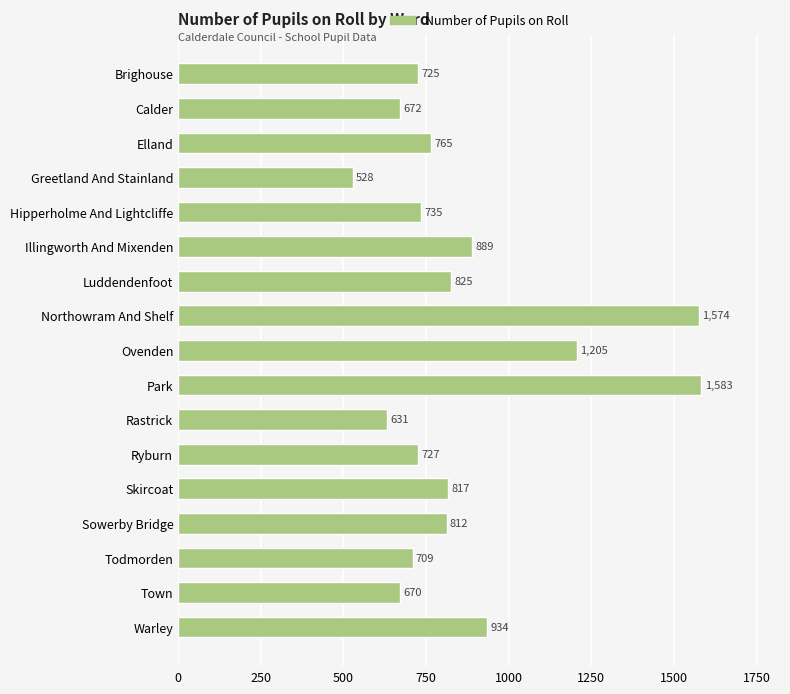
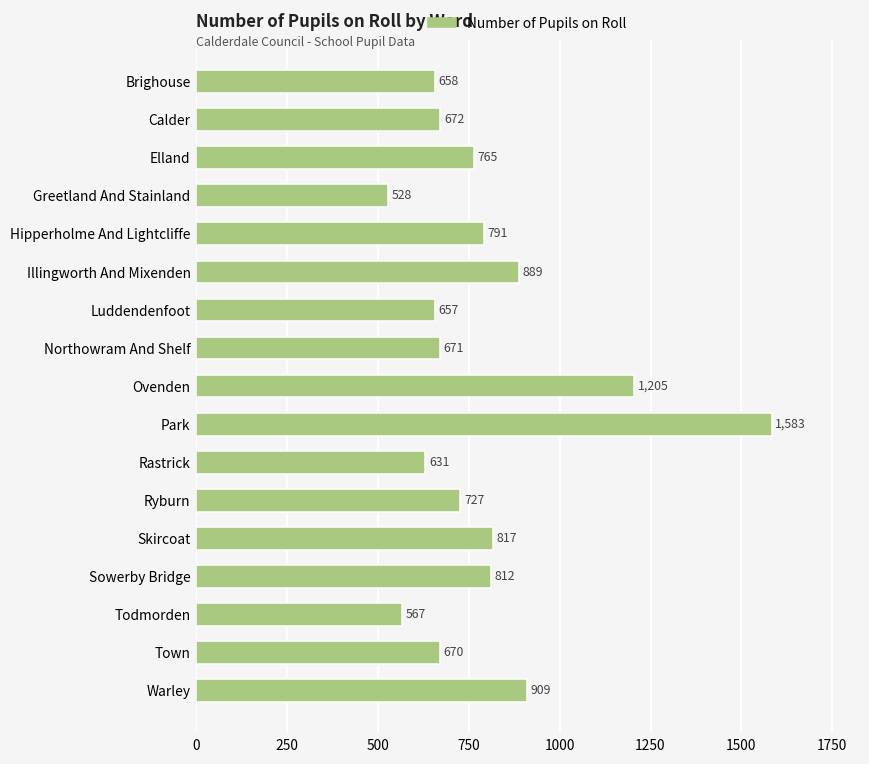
Brighouse: 725 -> 658
Hipperholme And Lightcliffe: 735 -> 791
Luddendenfoot: 825 -> 657
Northowram And Shelf: 1,574 -> 671
Todmorden: 709 -> 567
Warley: 934 -> 909
